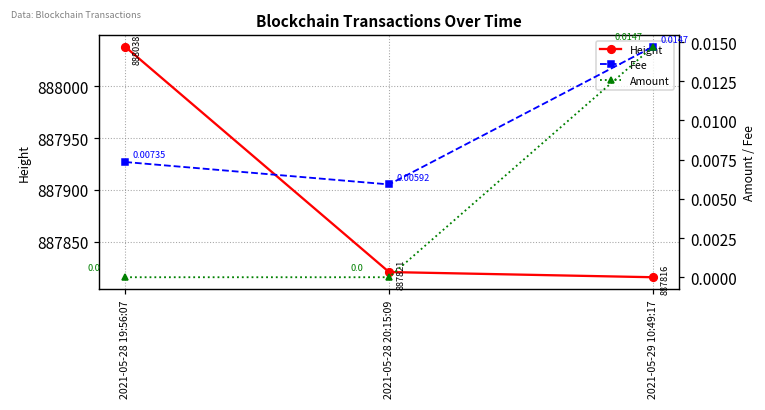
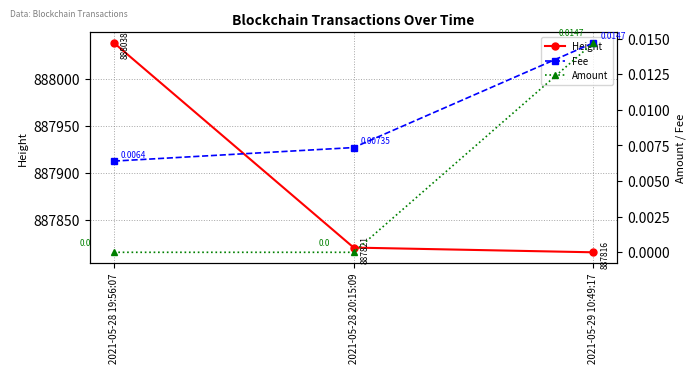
Fee, 2021-05-28 19:56:07: 0.00735 -> 0.0064
Fee, 2021-05-28 20:15:09: 0.00592 -> 0.00735
